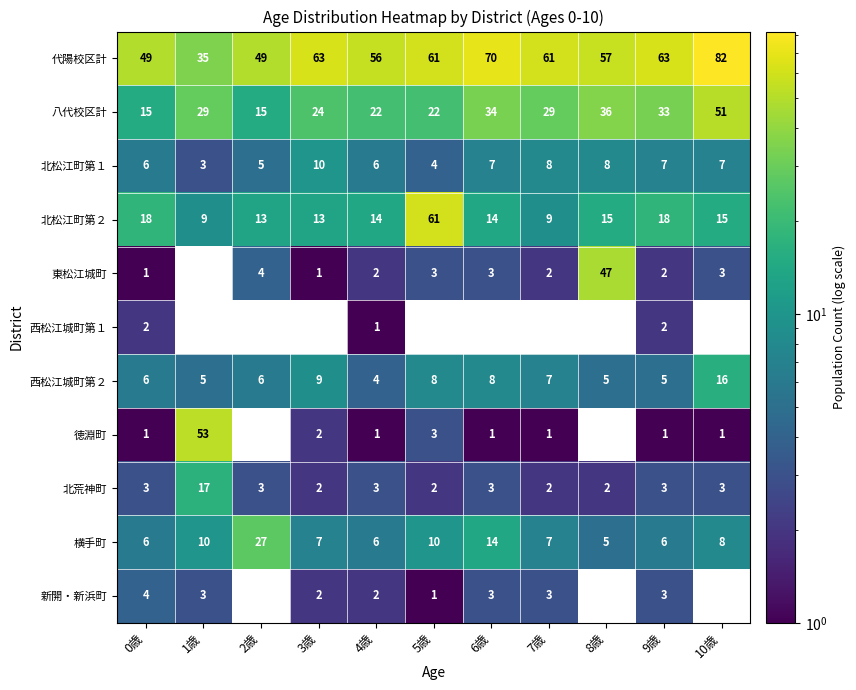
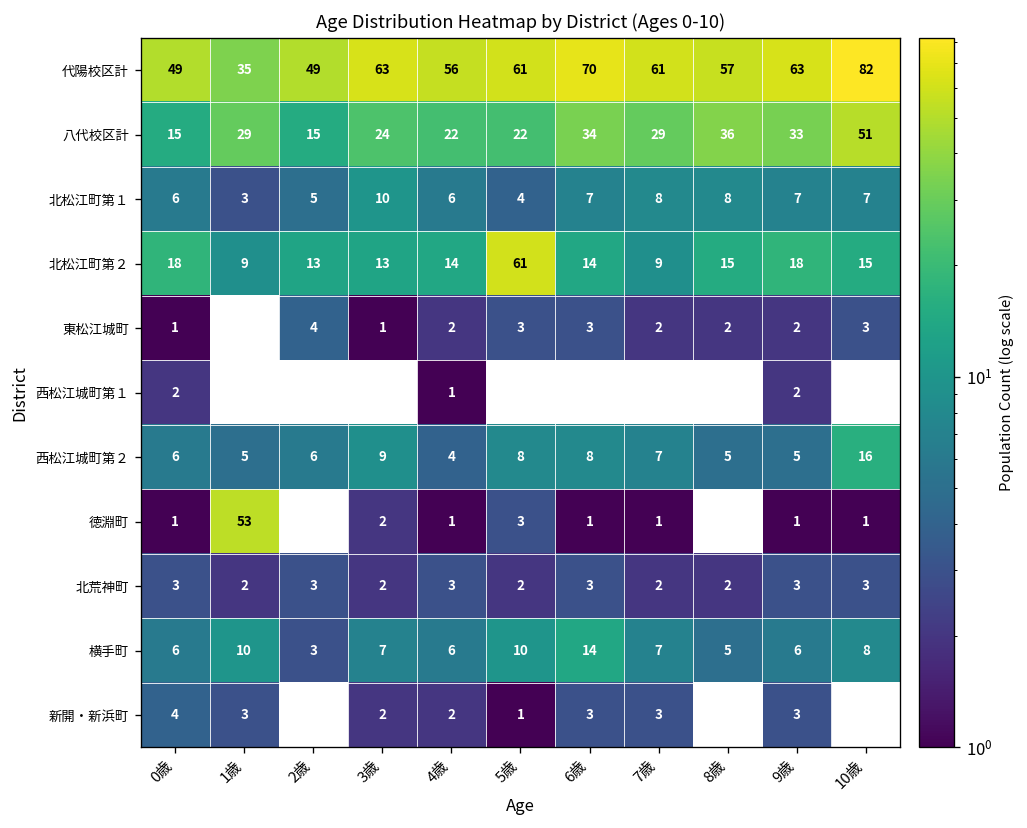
東松江城町, 8歳: 47 -> 2
北荒神町, 1歳: 17 -> 2
横手町, 2歳: 27 -> 3
